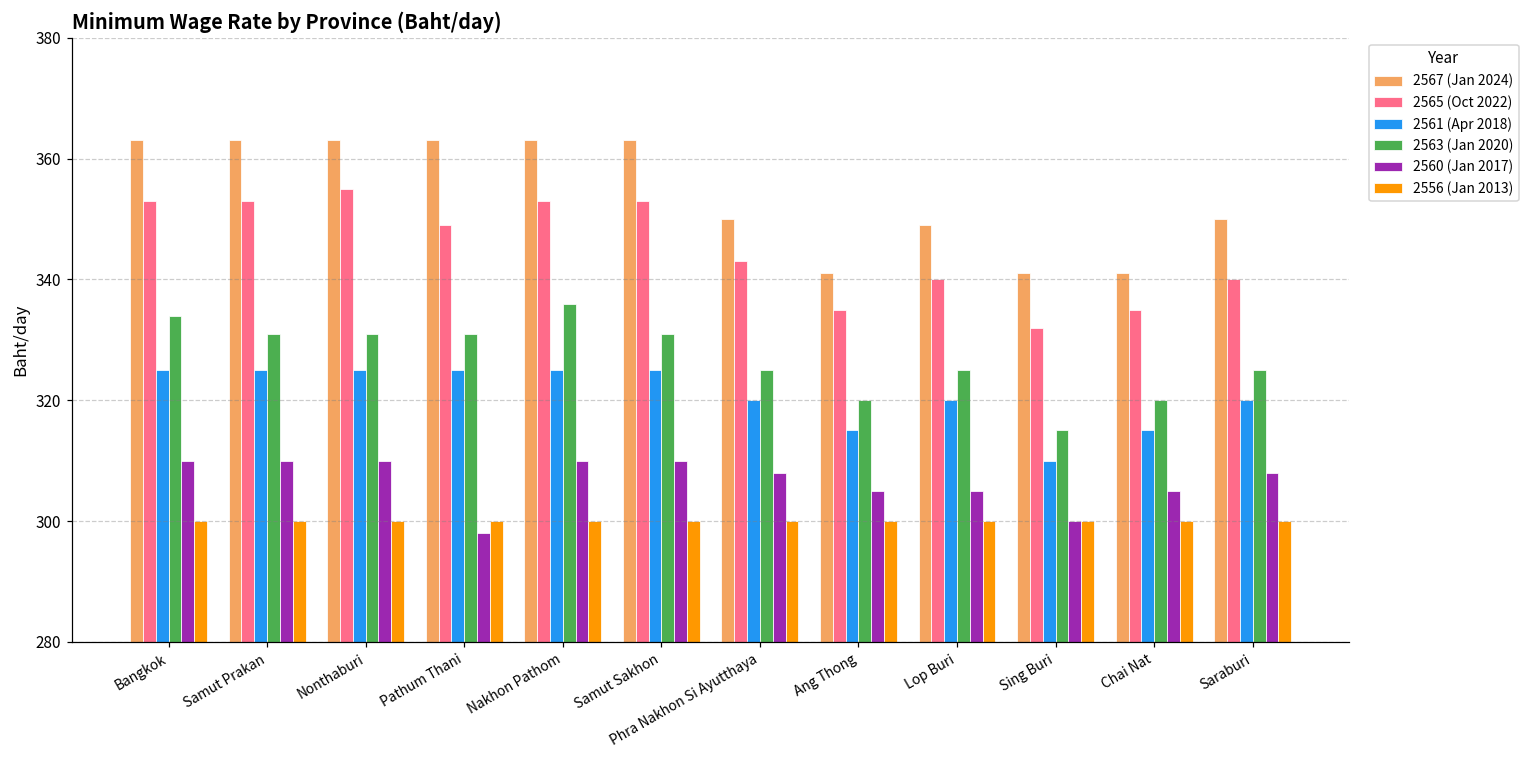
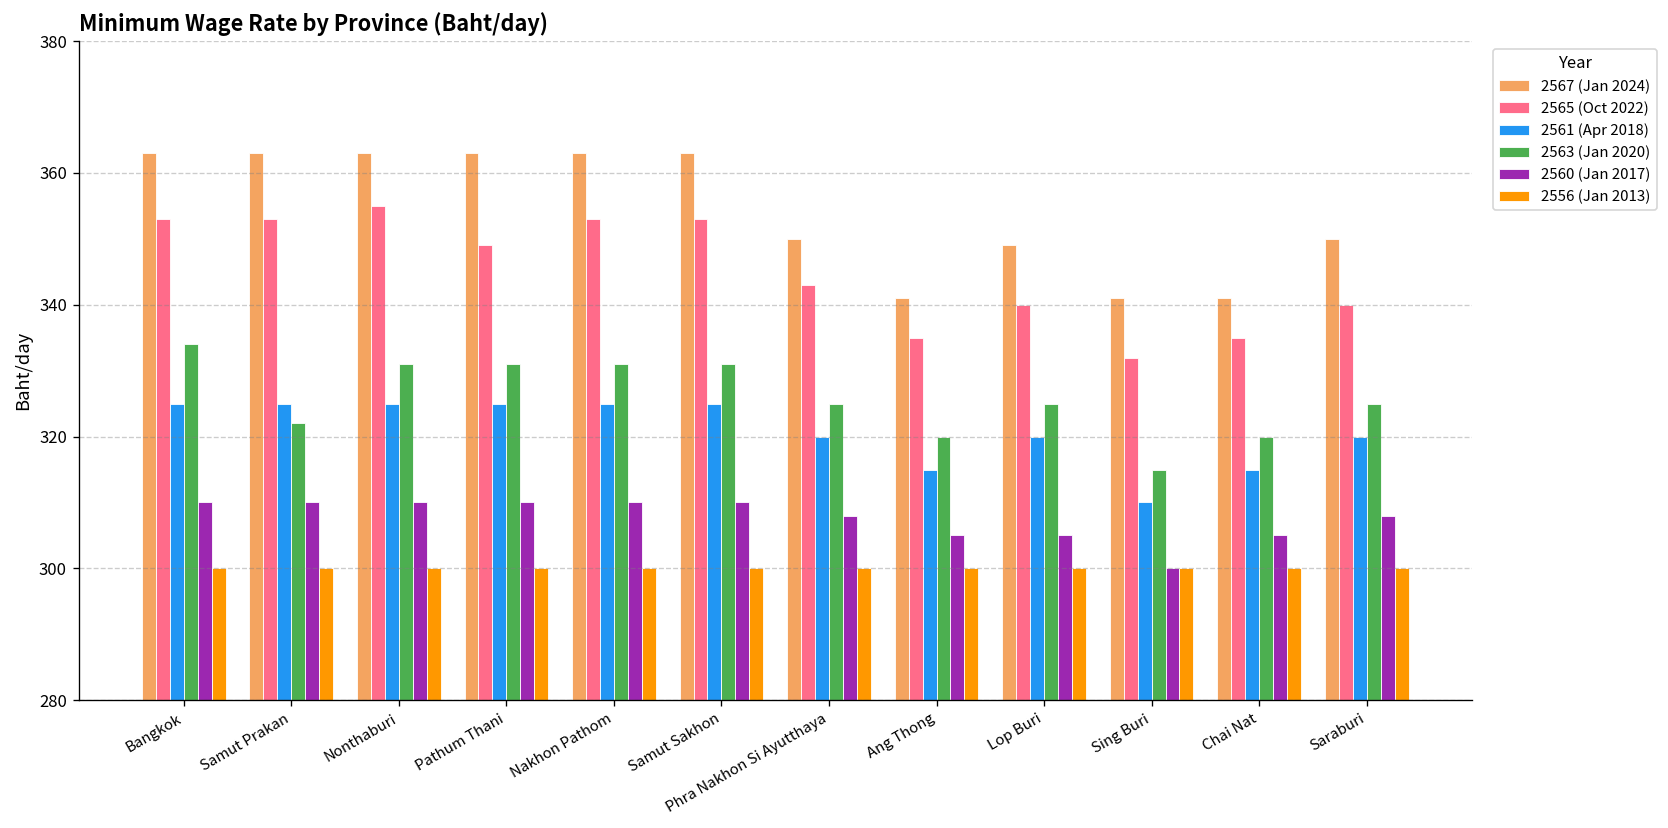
2563 (Jan 2020), Samut Prakan: 331 -> 322
2560 (Jan 2017), Pathum Thani: 298 -> 310
2563 (Jan 2020), Nakhon Pathom: 336 -> 331
